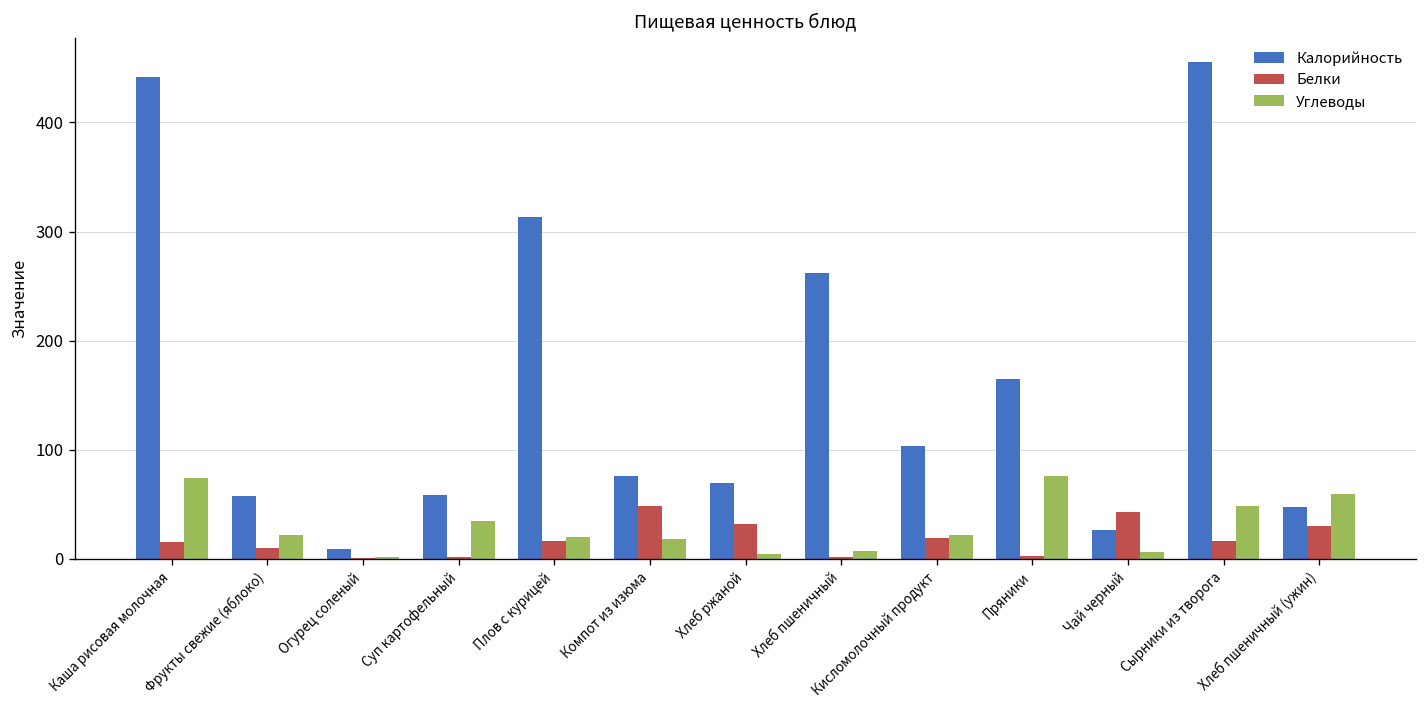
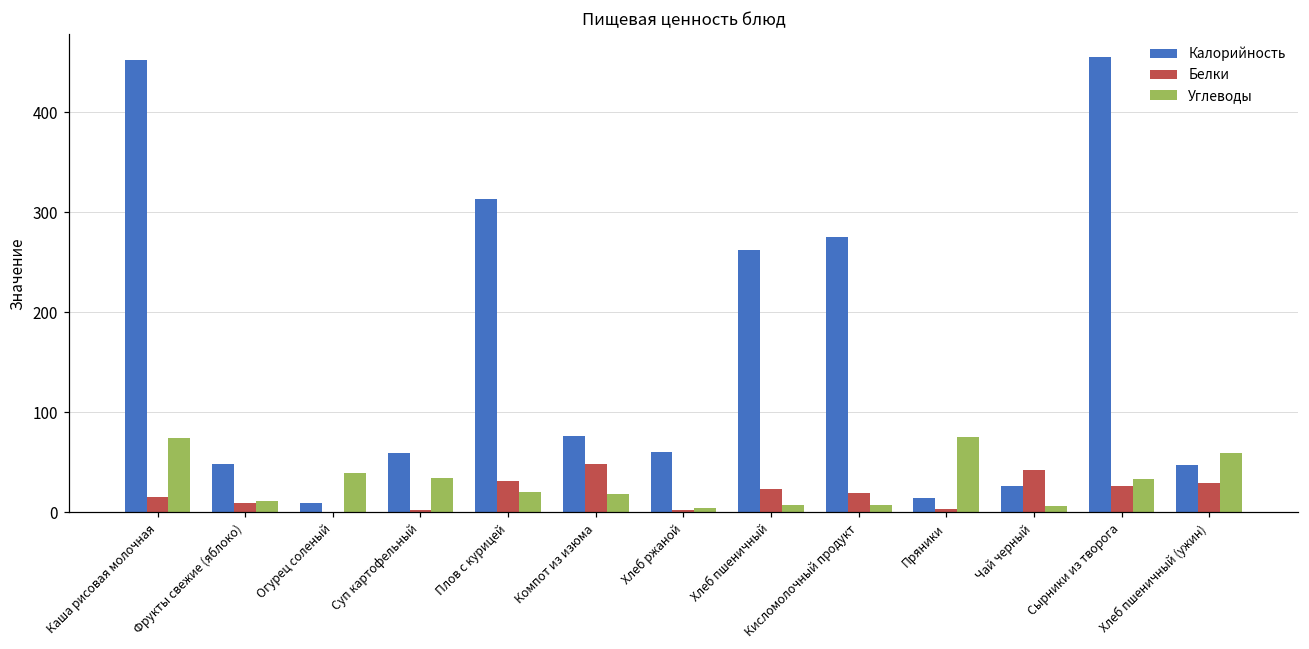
Калорийность, Каша рисовая молочная: 440 -> 450
Калорийность, Фрукты свежие (яблоко): 60 -> 50
Углеводы, Фрукты свежие (яблоко): 20 -> 10
Углеводы, Огурец соленый: 0 -> 40
Белки, Плов с курицей: 20 -> 30
Калорийность, Хлеб ржаной: 70 -> 60
Белки, Хлеб ржаной: 30 -> 0
Белки, Хлеб пшеничный: 0 -> 20
Калорийность, Кисломолочный продукт: 100 -> 280
Углеводы, Кисломолочный продукт: 20 -> 10
Калорийность, Пряники: 160 -> 10
Белки, Сырники из творога: 20 -> 30
Углеводы, Сырники из творога: 50 -> 30
